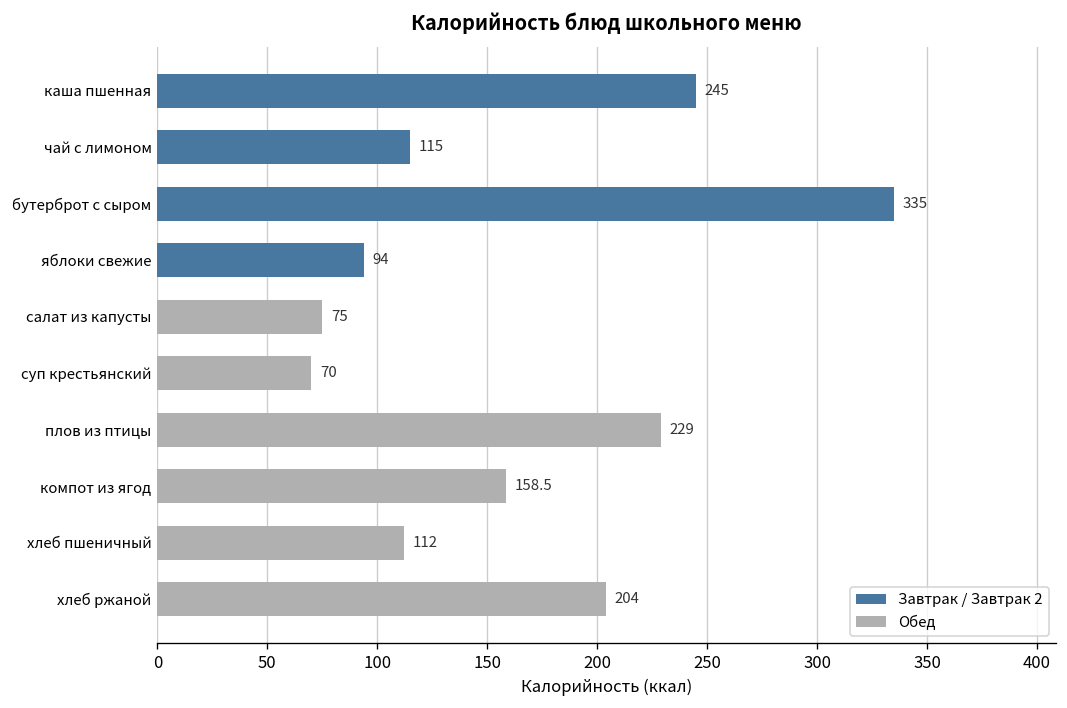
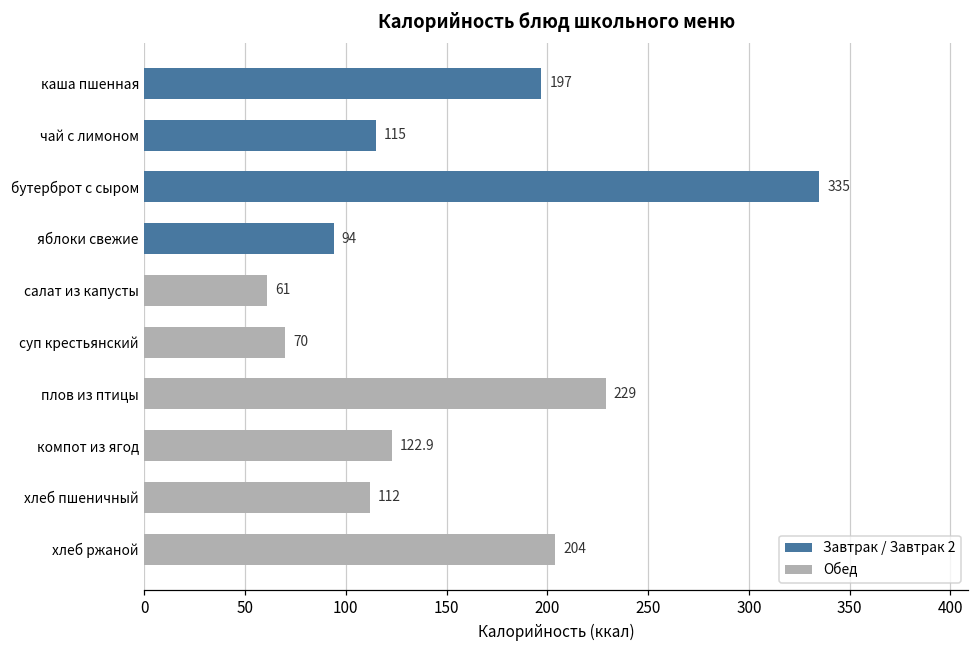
каша пшенная: 245 -> 197
салат из капусты: 75 -> 61
компот из ягод: 158.5 -> 122.9
